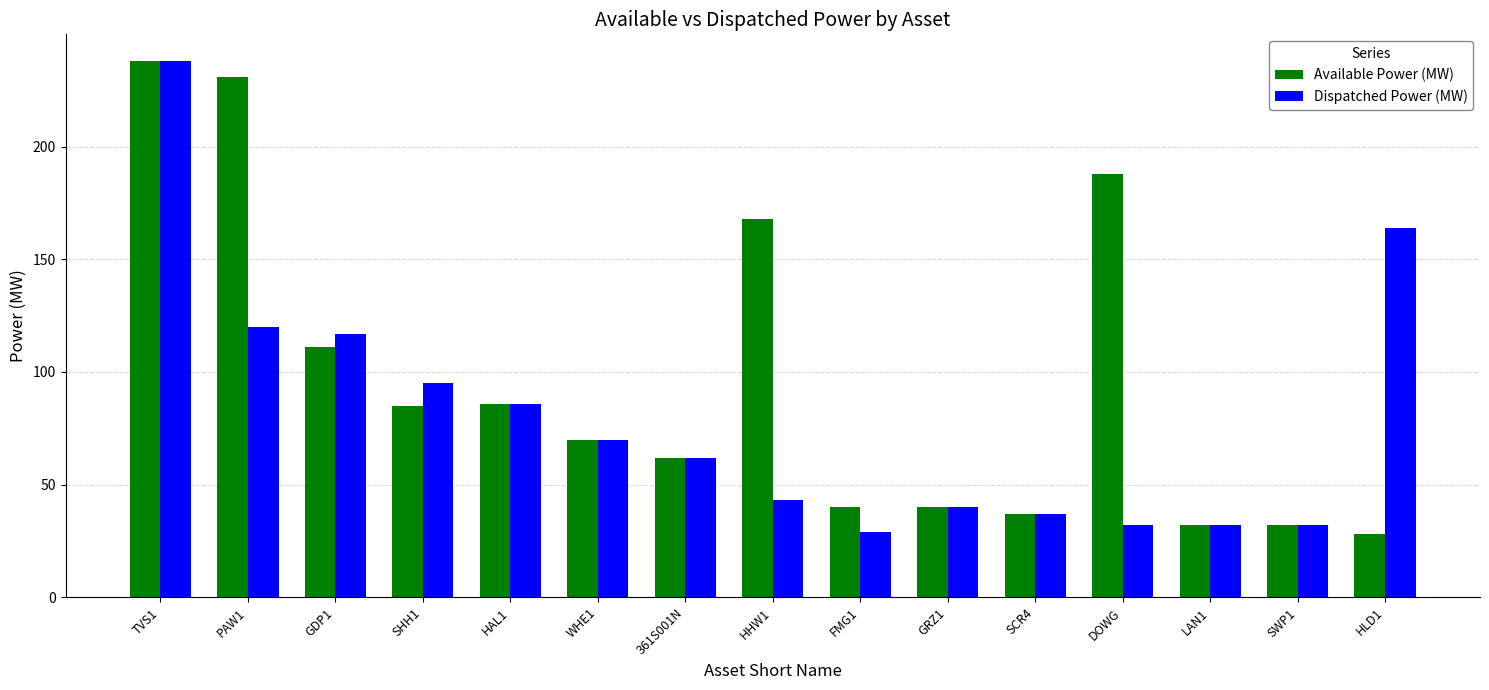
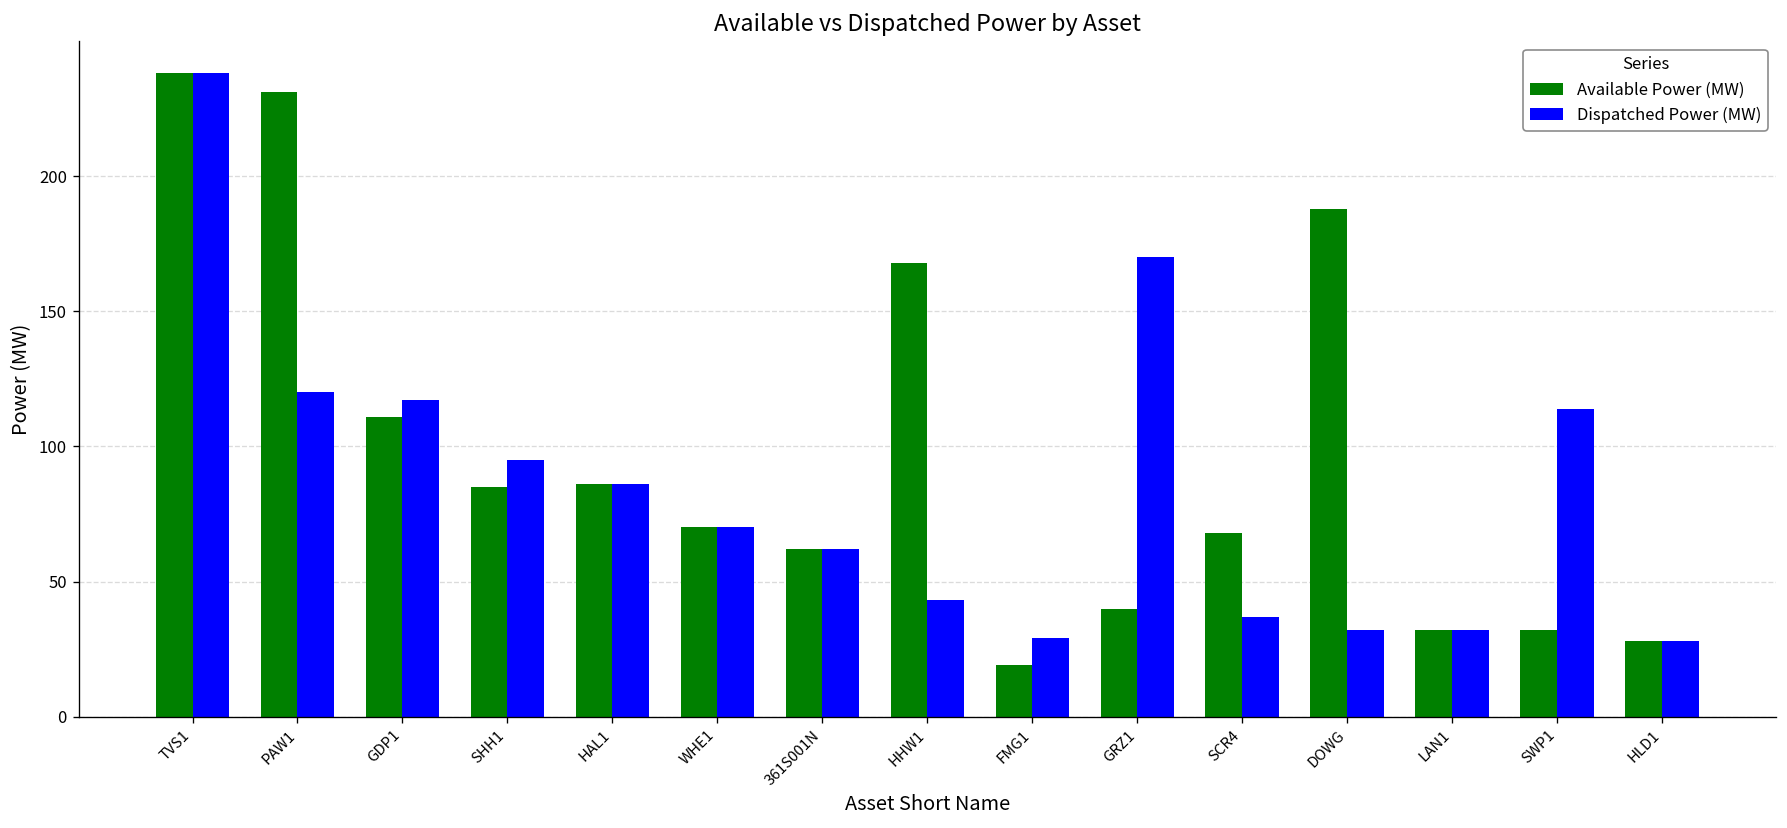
Available Power (MW), FMG1: 40 -> 19
Dispatched Power (MW), GRZ1: 40 -> 170
Available Power (MW), SCR4: 37 -> 68
Dispatched Power (MW), SWP1: 32 -> 114
Dispatched Power (MW), HLD1: 164 -> 28
